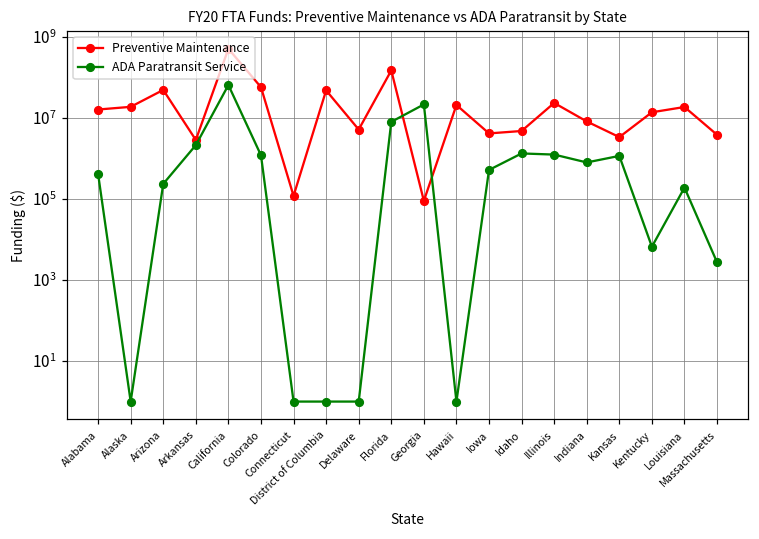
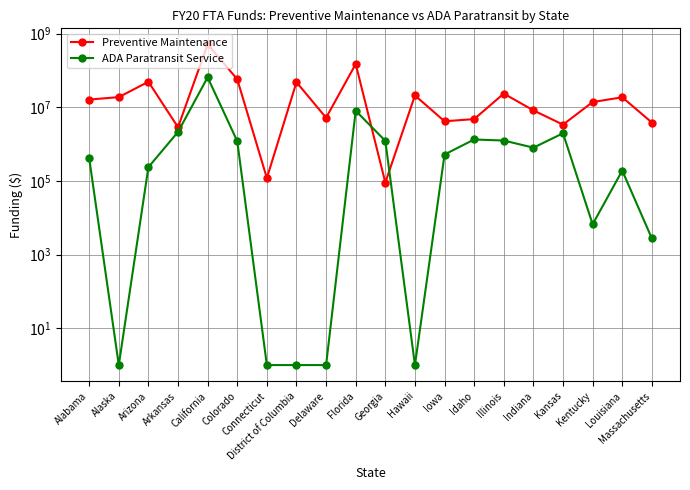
ADA Paratransit Service, Georgia: 20000000 -> 1200000
ADA Paratransit Service, Kansas: 1200000 -> 2000000
